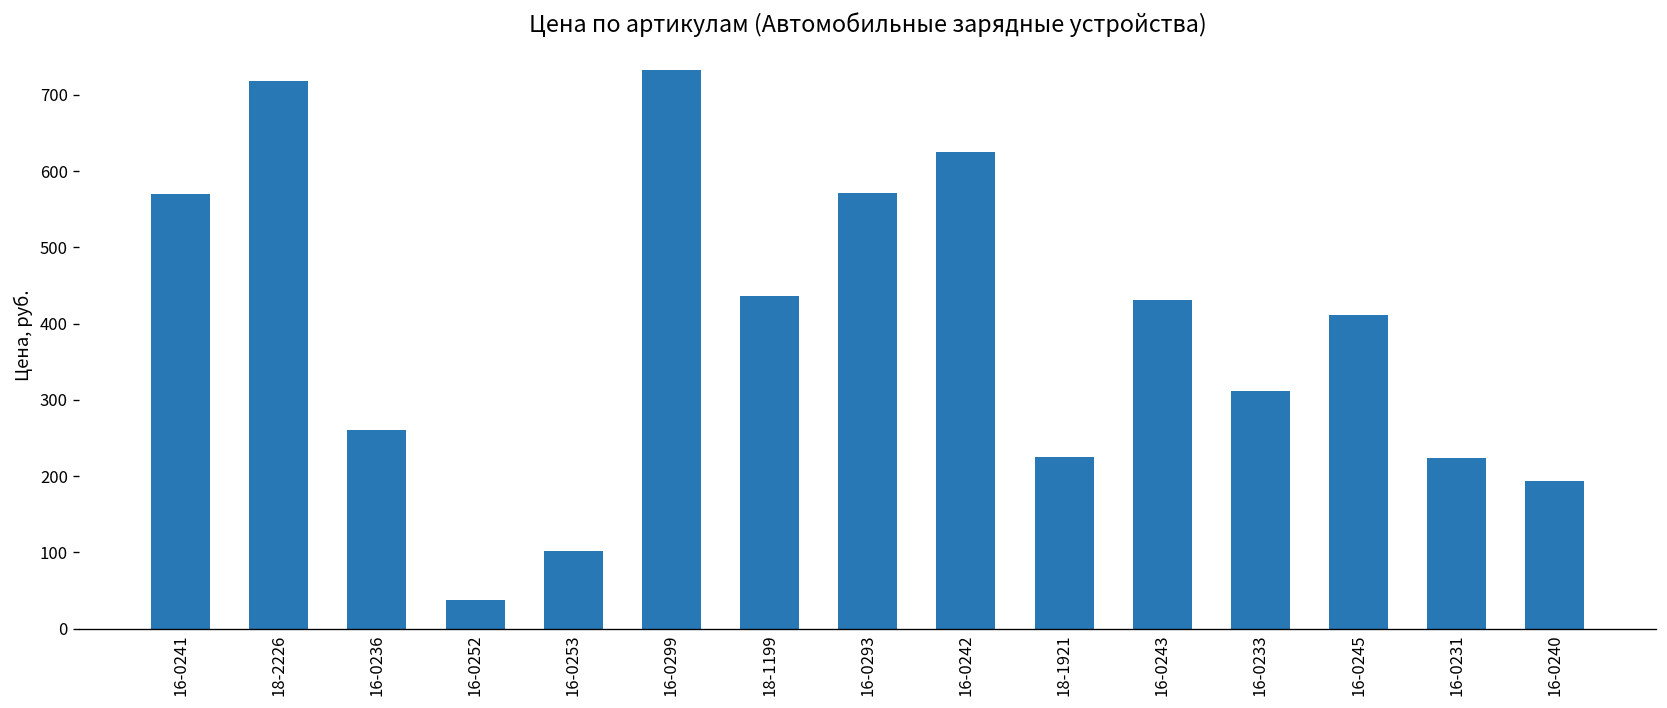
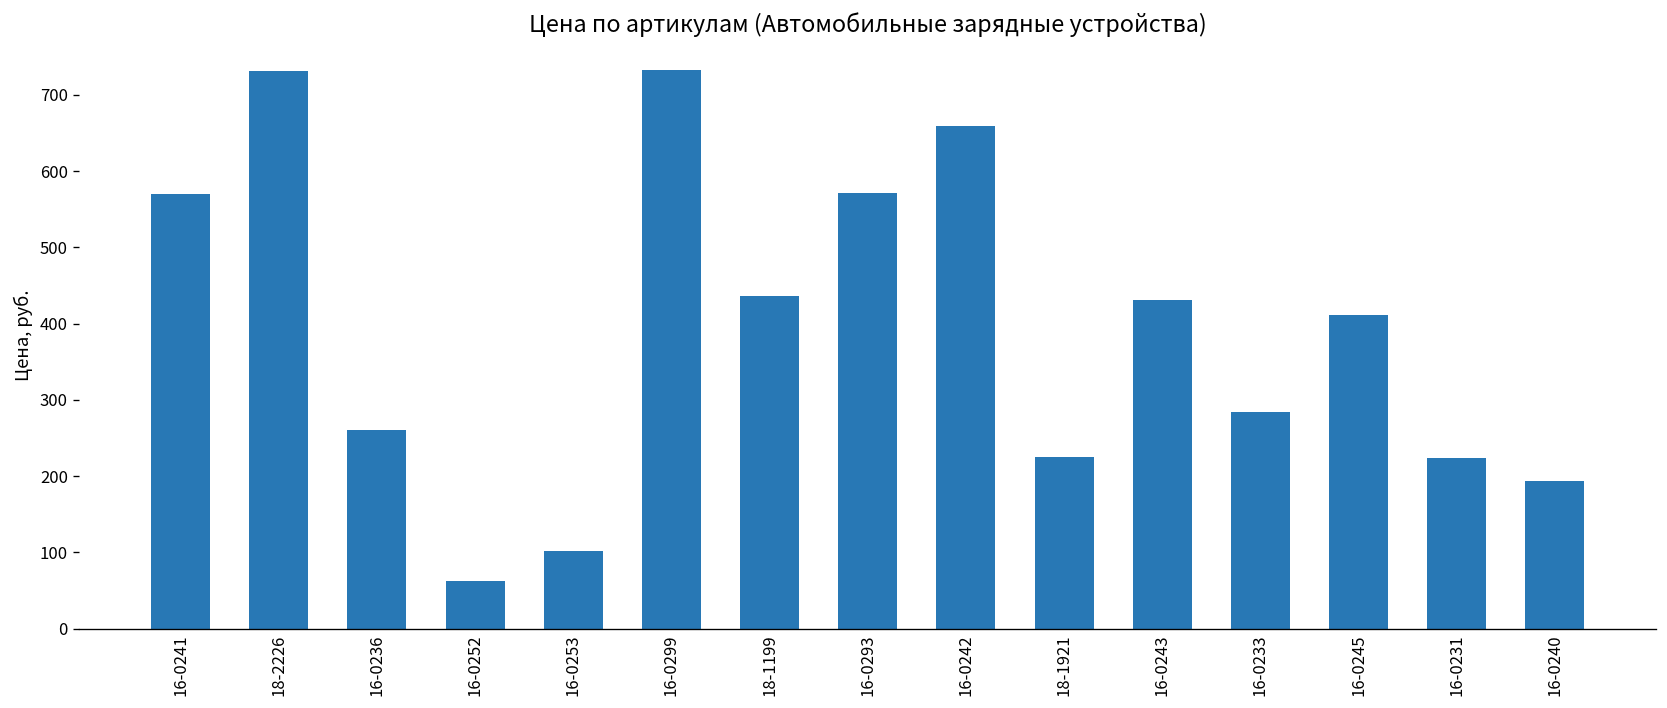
18-2226: 720 -> 730
16-0252: 40 -> 60
16-0242: 620 -> 660
16-0233: 310 -> 280
